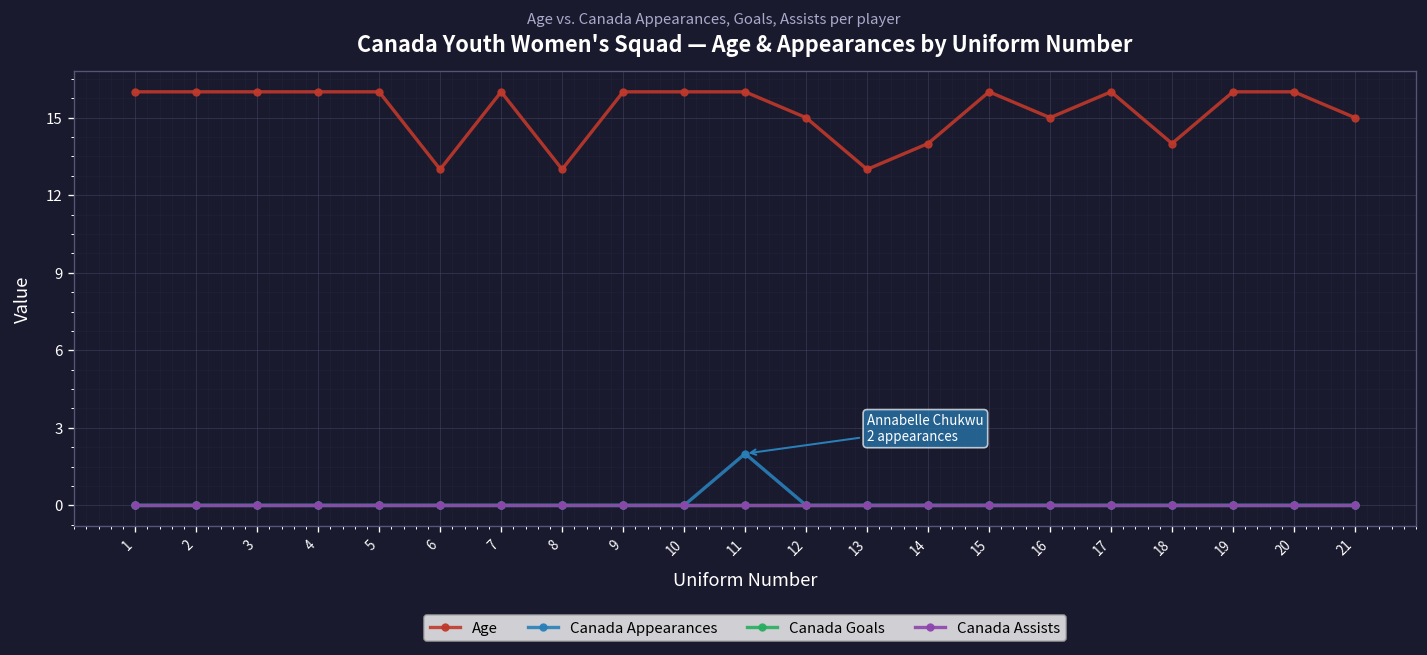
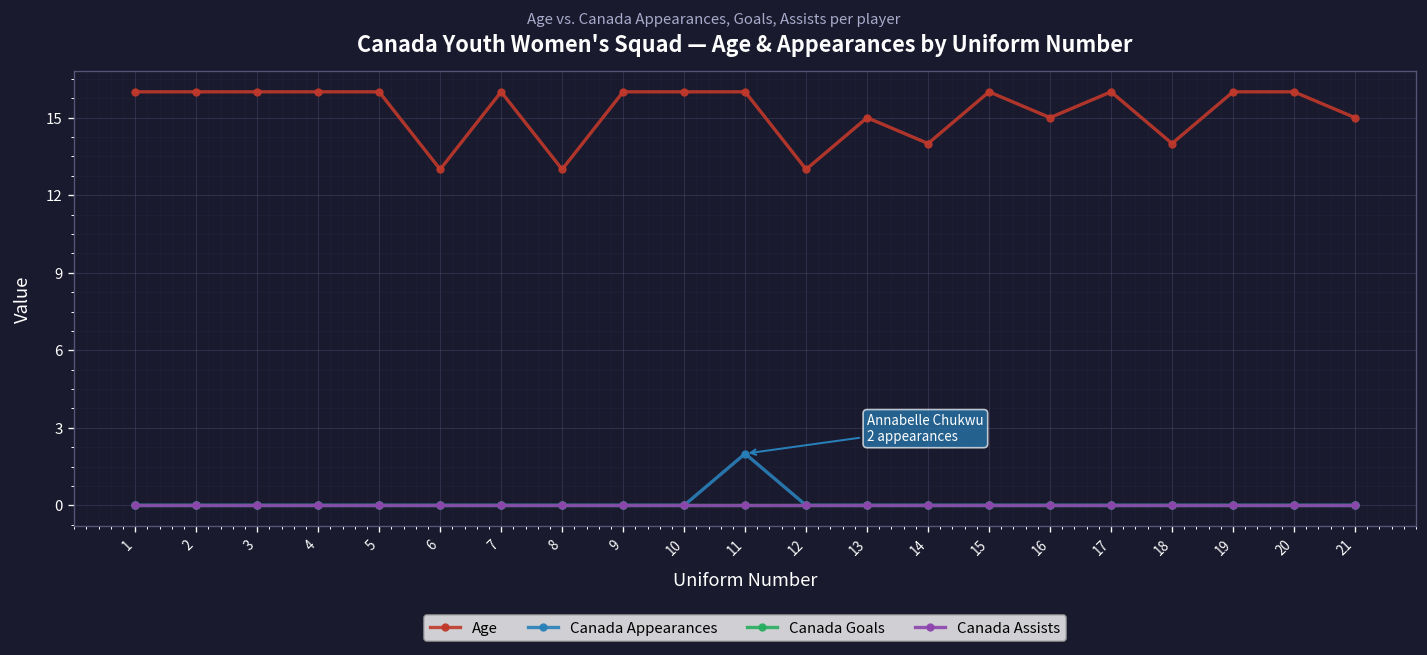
Age, 12: 15 -> 13
Age, 13: 13 -> 15
